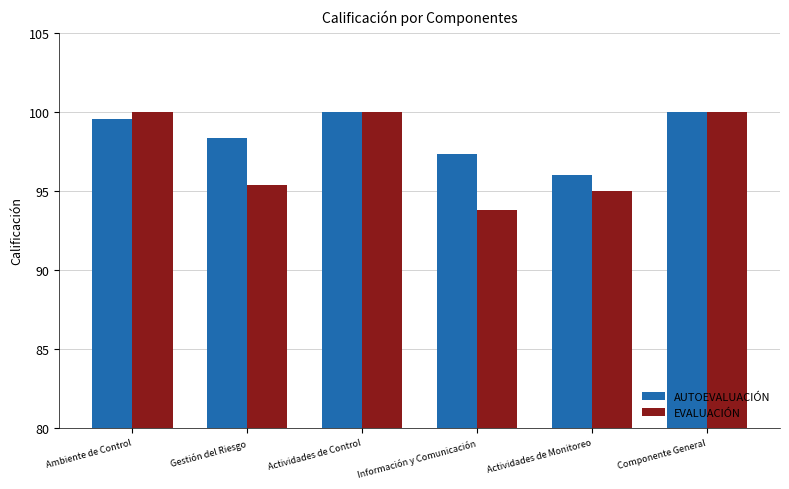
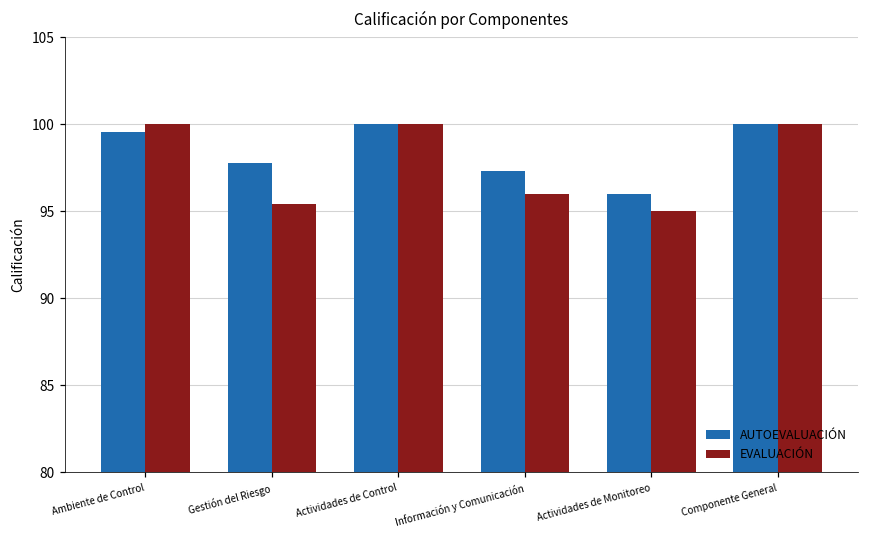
AUTOEVALUACIÓN, Gestión del Riesgo: 98.3 -> 97.8
EVALUACIÓN, Información y Comunicación: 93.8 -> 96.0
